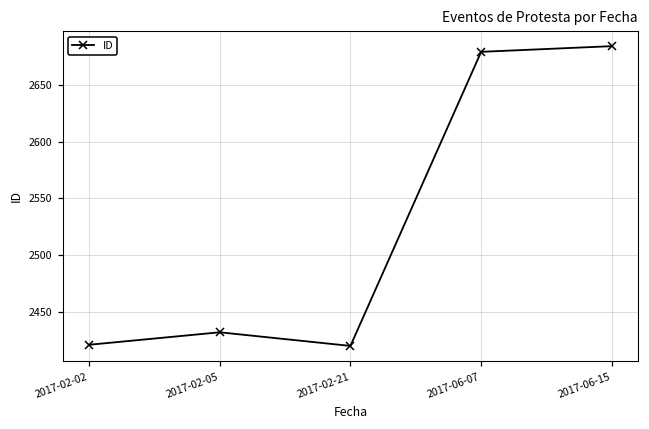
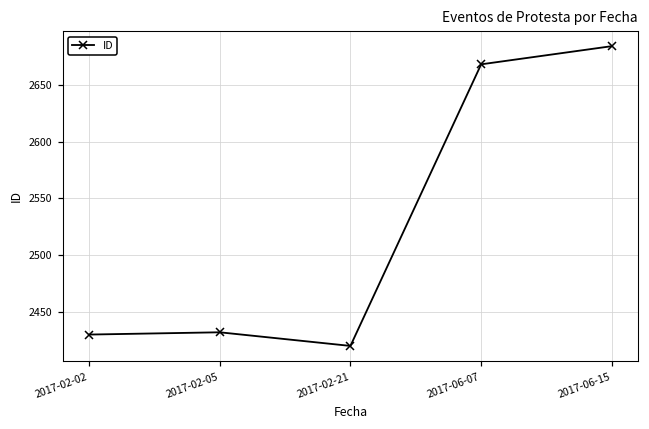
2017-02-02: 2421 -> 2430
2017-06-07: 2679 -> 2668
